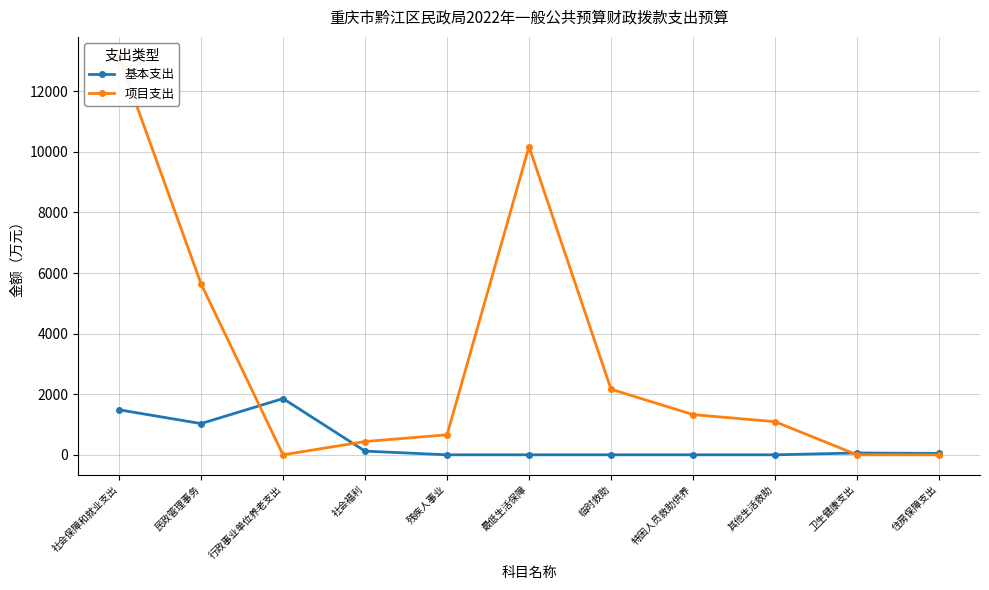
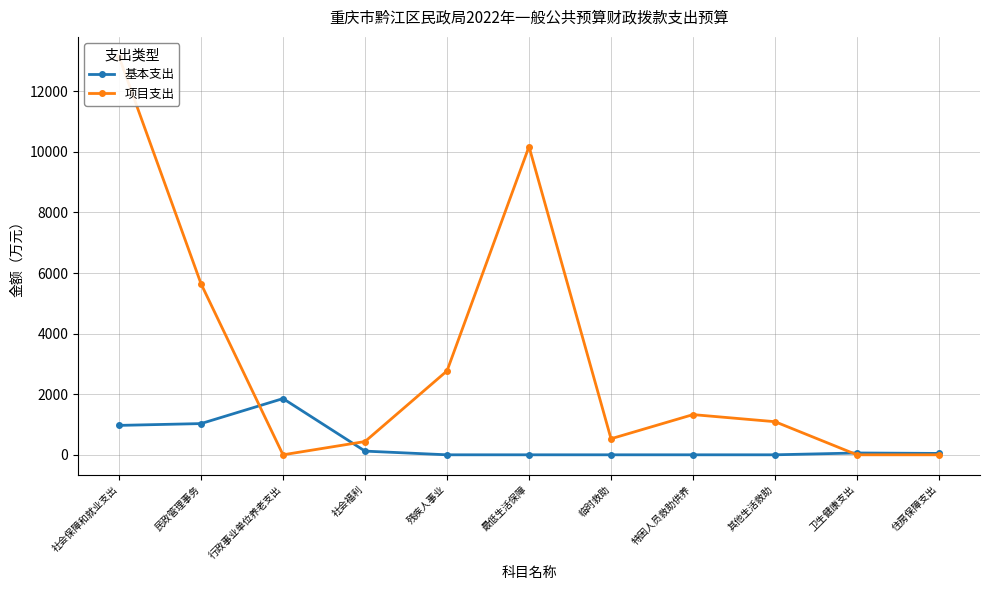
基本支出, 社会保障和就业支出: 1500 -> 1000
项目支出, 残疾人事业: 700 -> 2800
项目支出, 临时救助: 2200 -> 500
